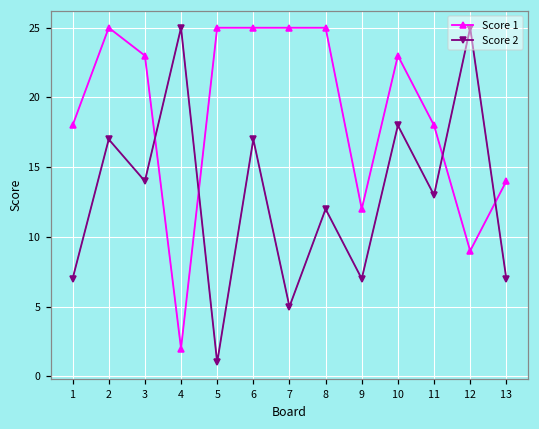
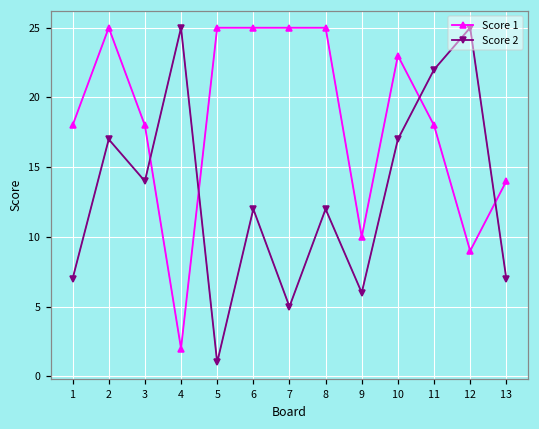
Score 1, 3: 23 -> 18
Score 2, 6: 17 -> 12
Score 1, 9: 12 -> 10
Score 2, 9: 7 -> 6
Score 2, 10: 18 -> 17
Score 2, 11: 13 -> 22
